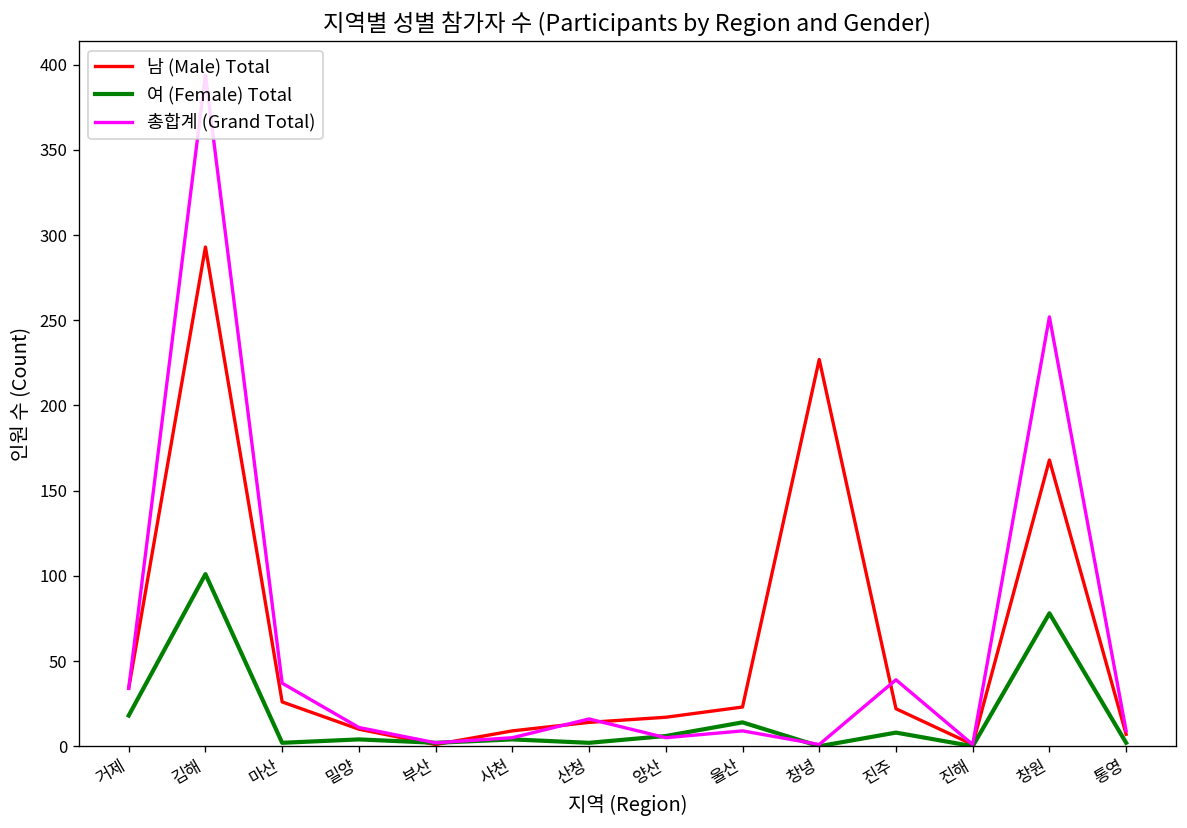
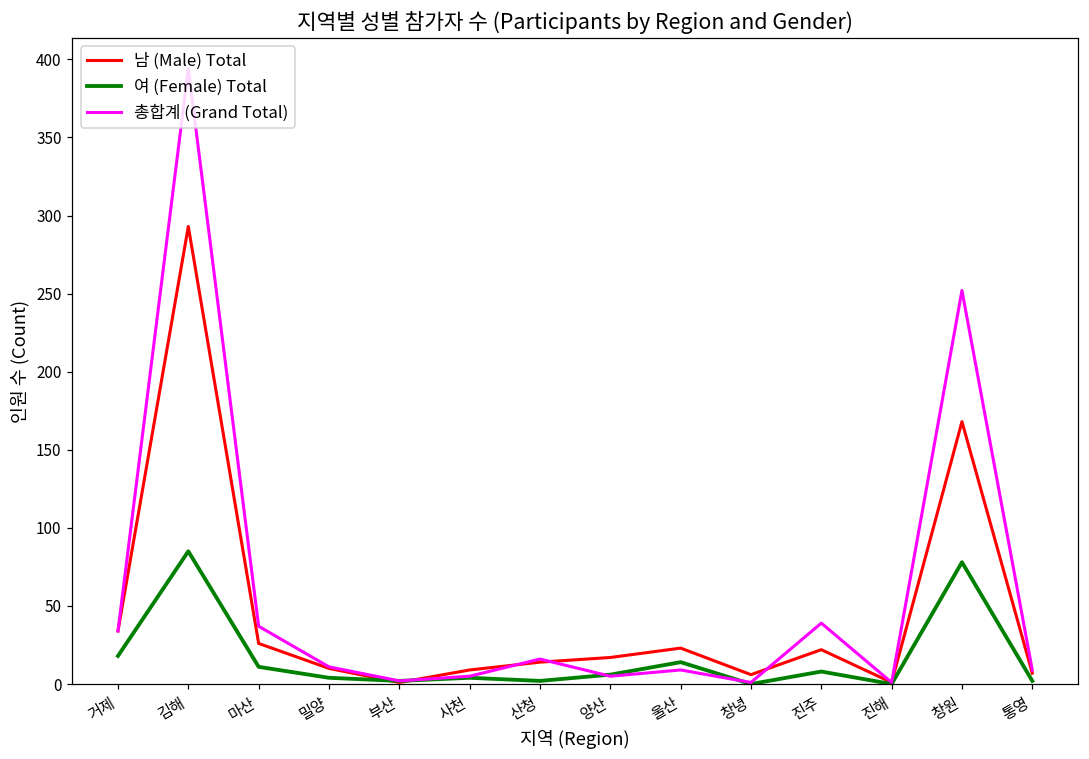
여 (Female) Total, 김해: 101 -> 85
여 (Female) Total, 마산: 2 -> 11
남 (Male) Total, 창녕: 227 -> 6
